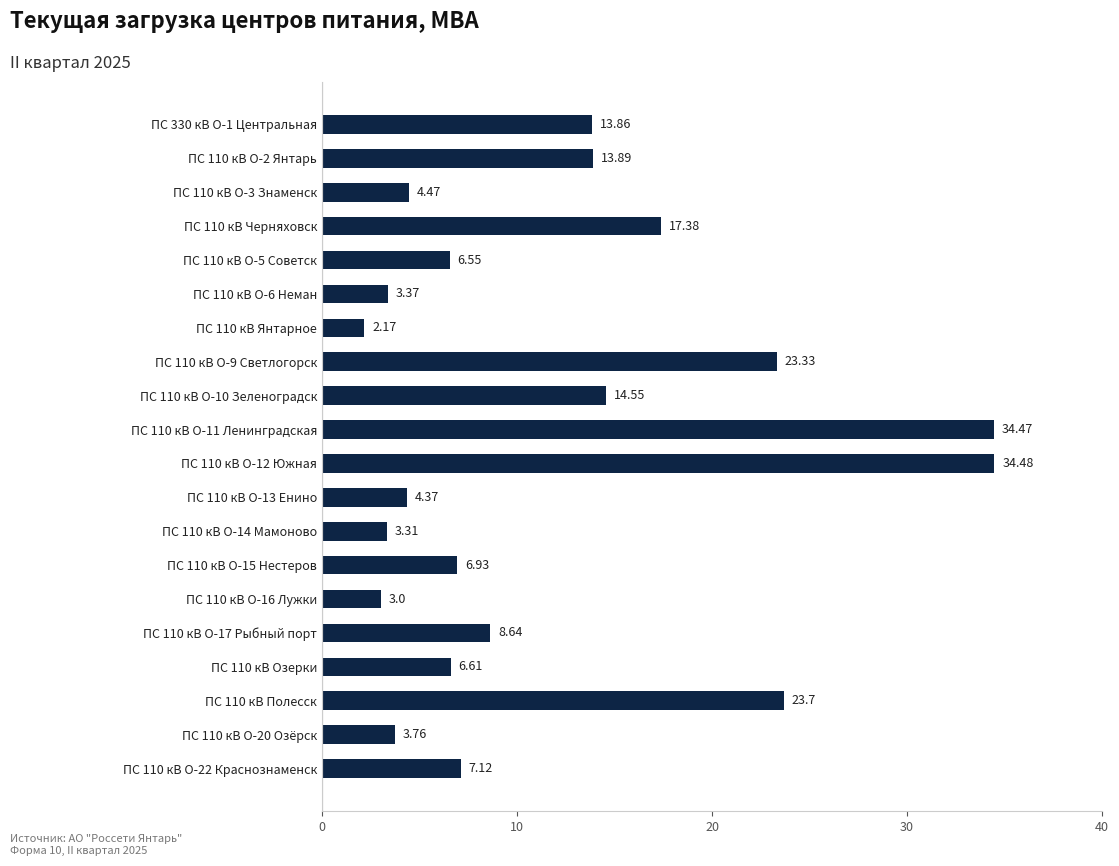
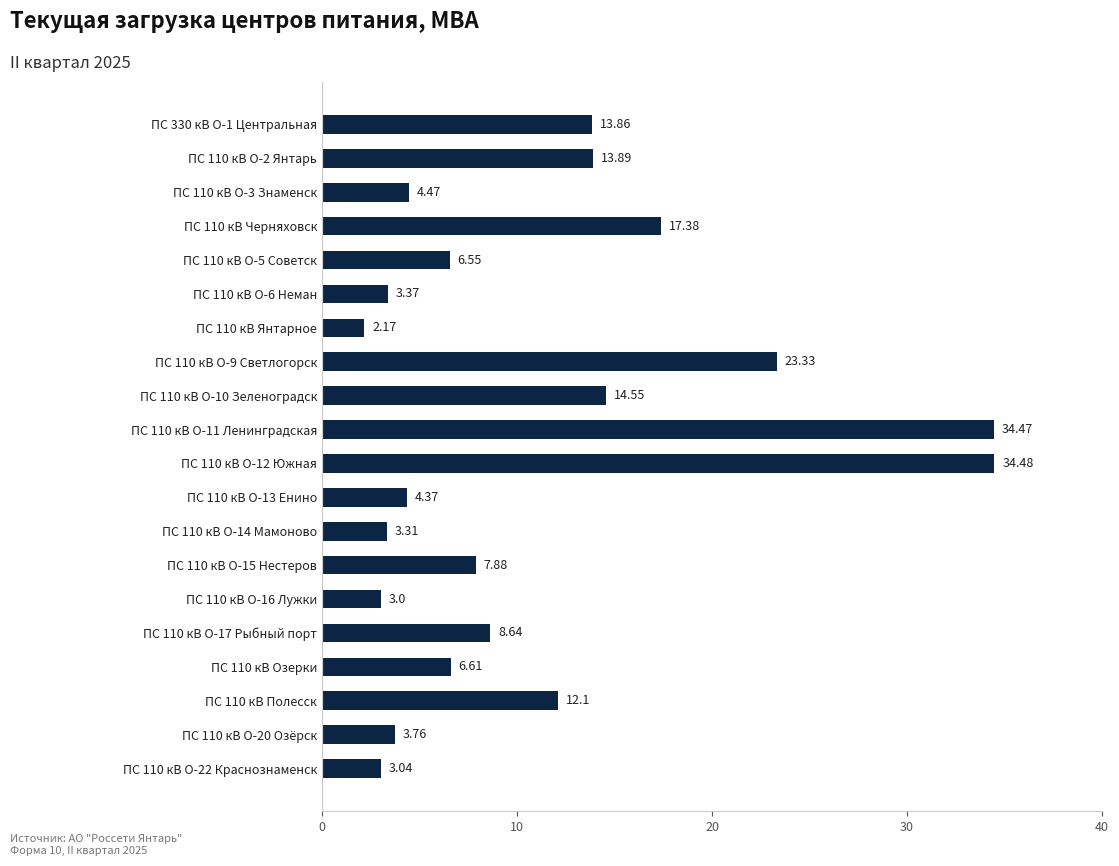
ПС 110 кВ О-15 Нестеров: 6.93 -> 7.88
ПС 110 кВ Полесск: 23.7 -> 12.1
ПС 110 кВ О-22 Краснознаменск: 7.12 -> 3.04
